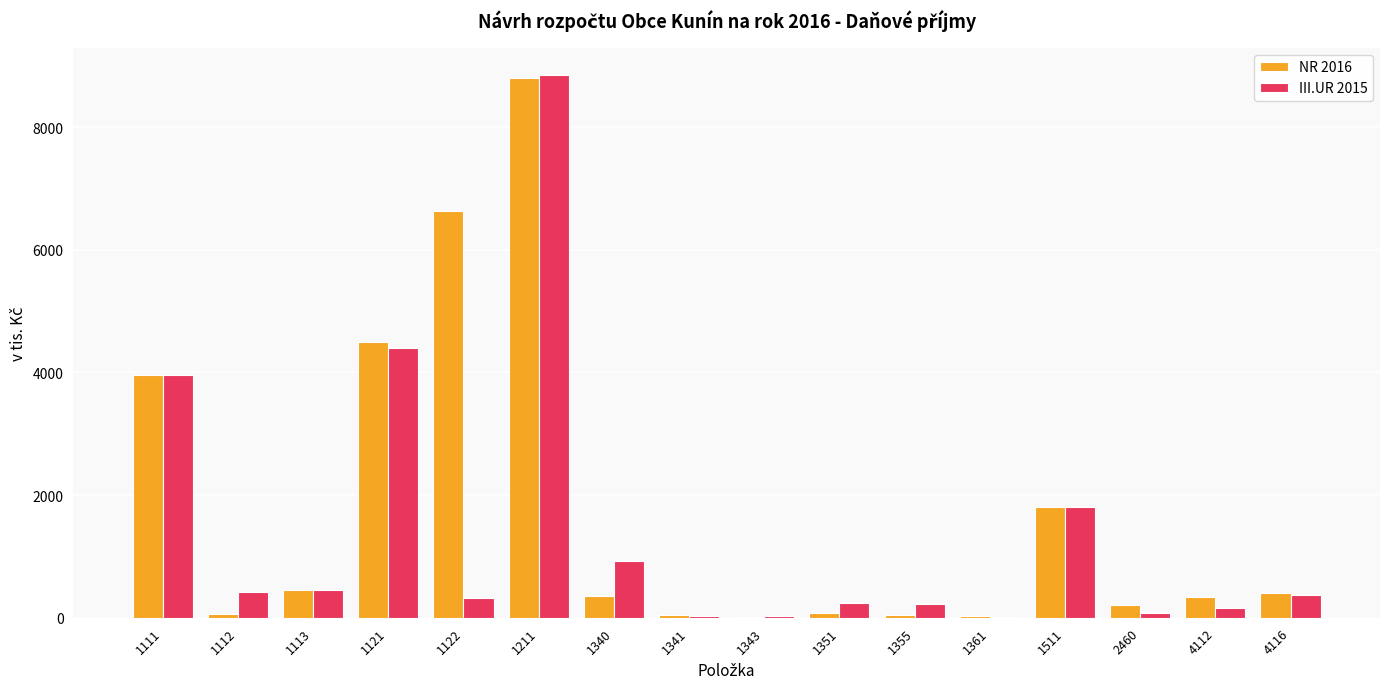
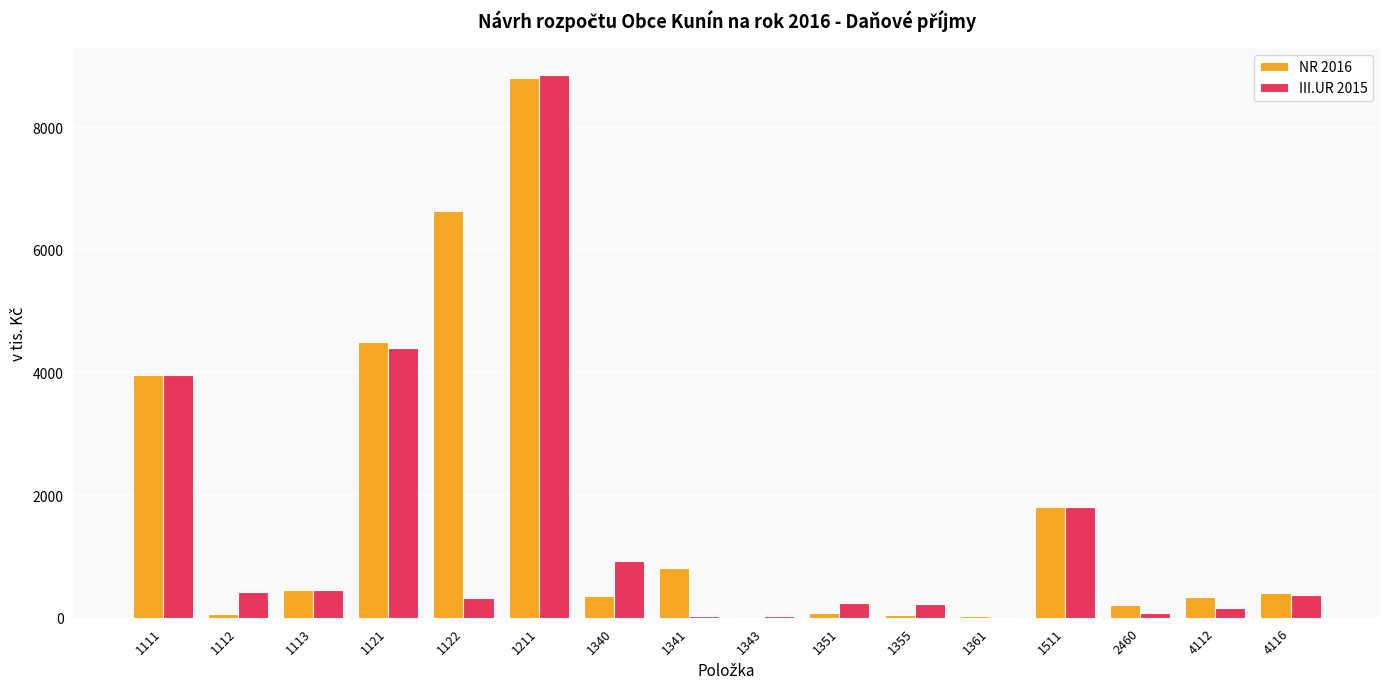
NR 2016, 1341: 0 -> 800
